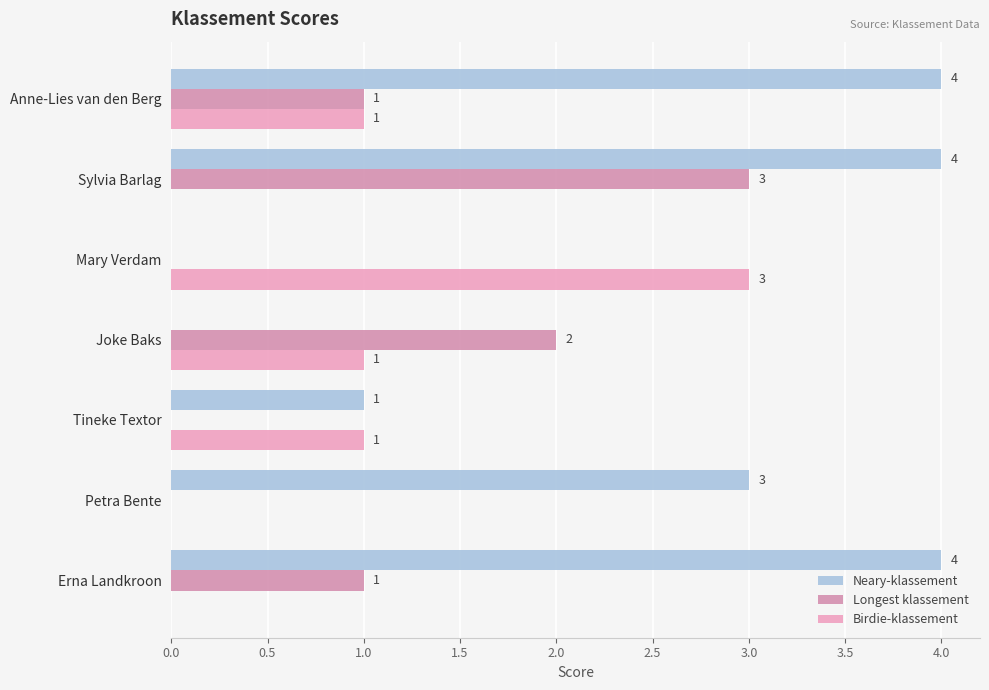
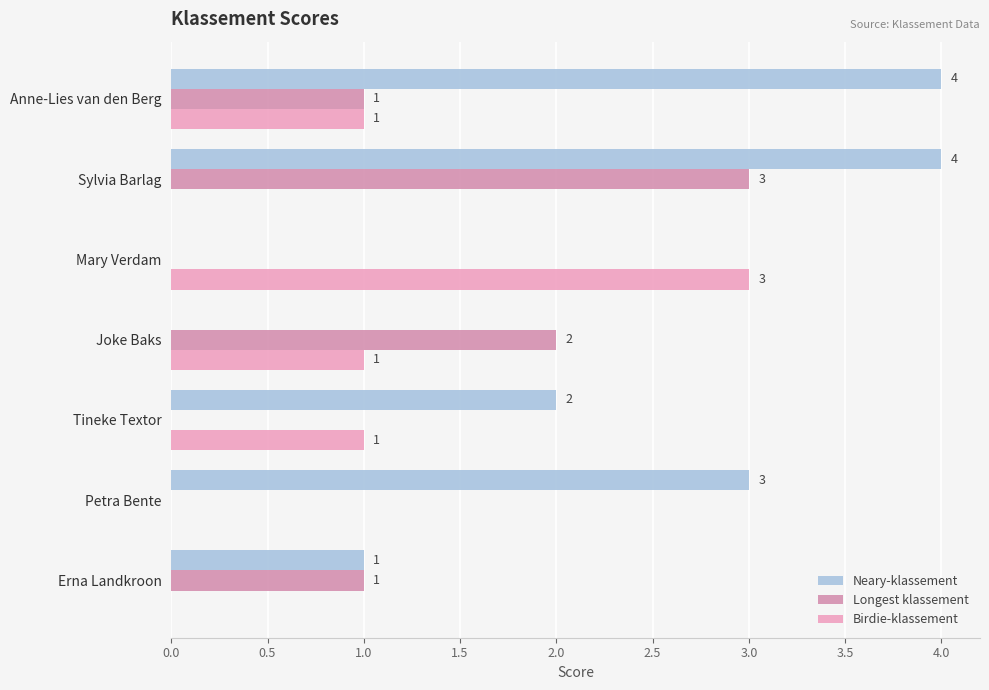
Neary-klassement, Tineke Textor: 1 -> 2
Neary-klassement, Erna Landkroon: 4 -> 1
